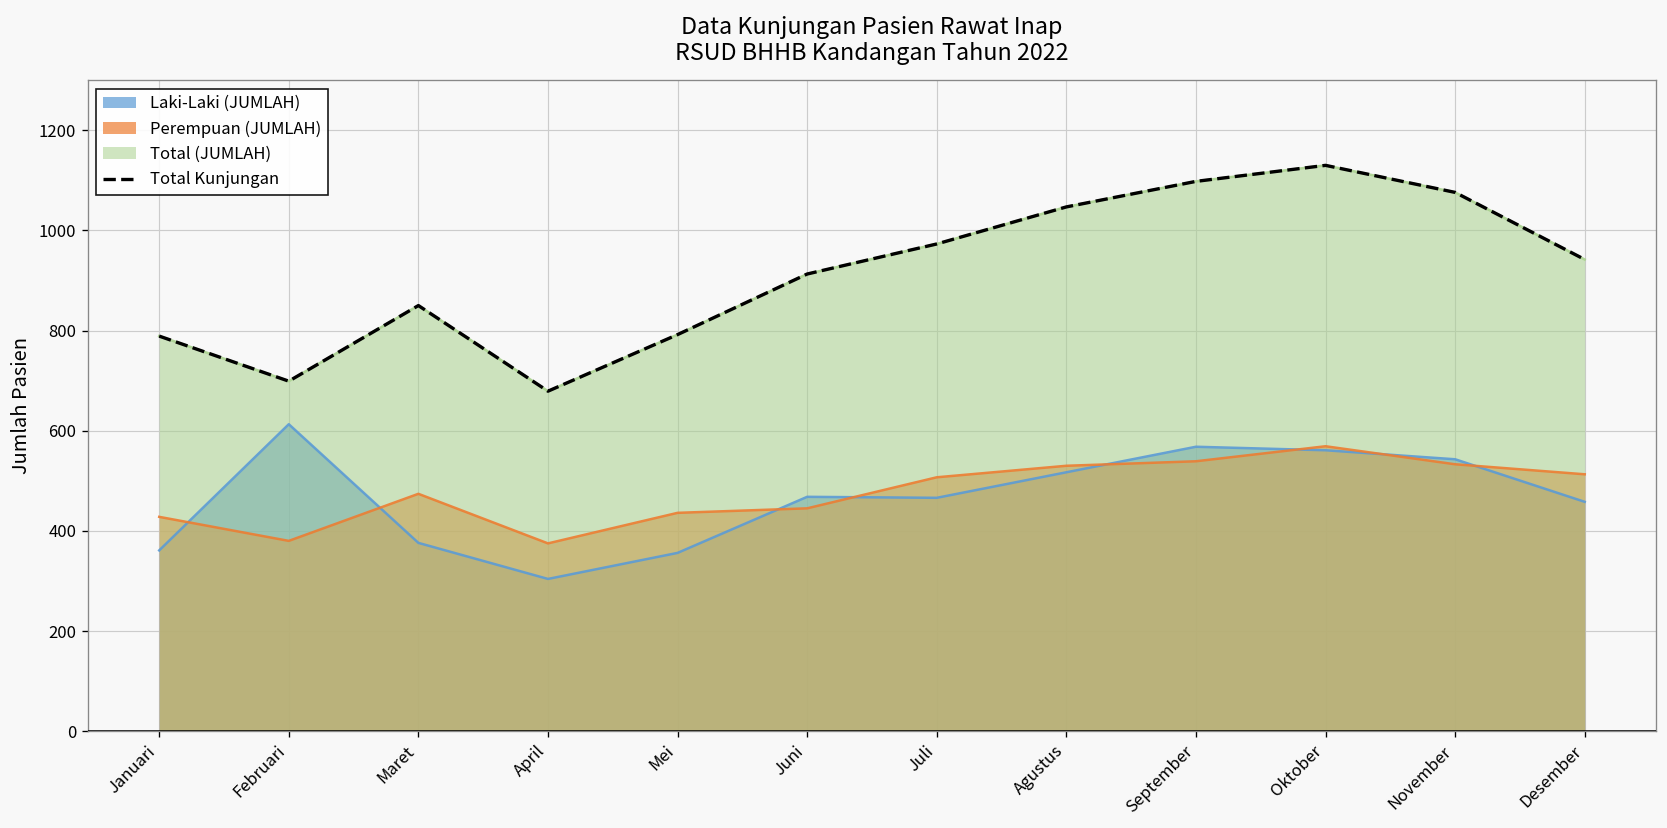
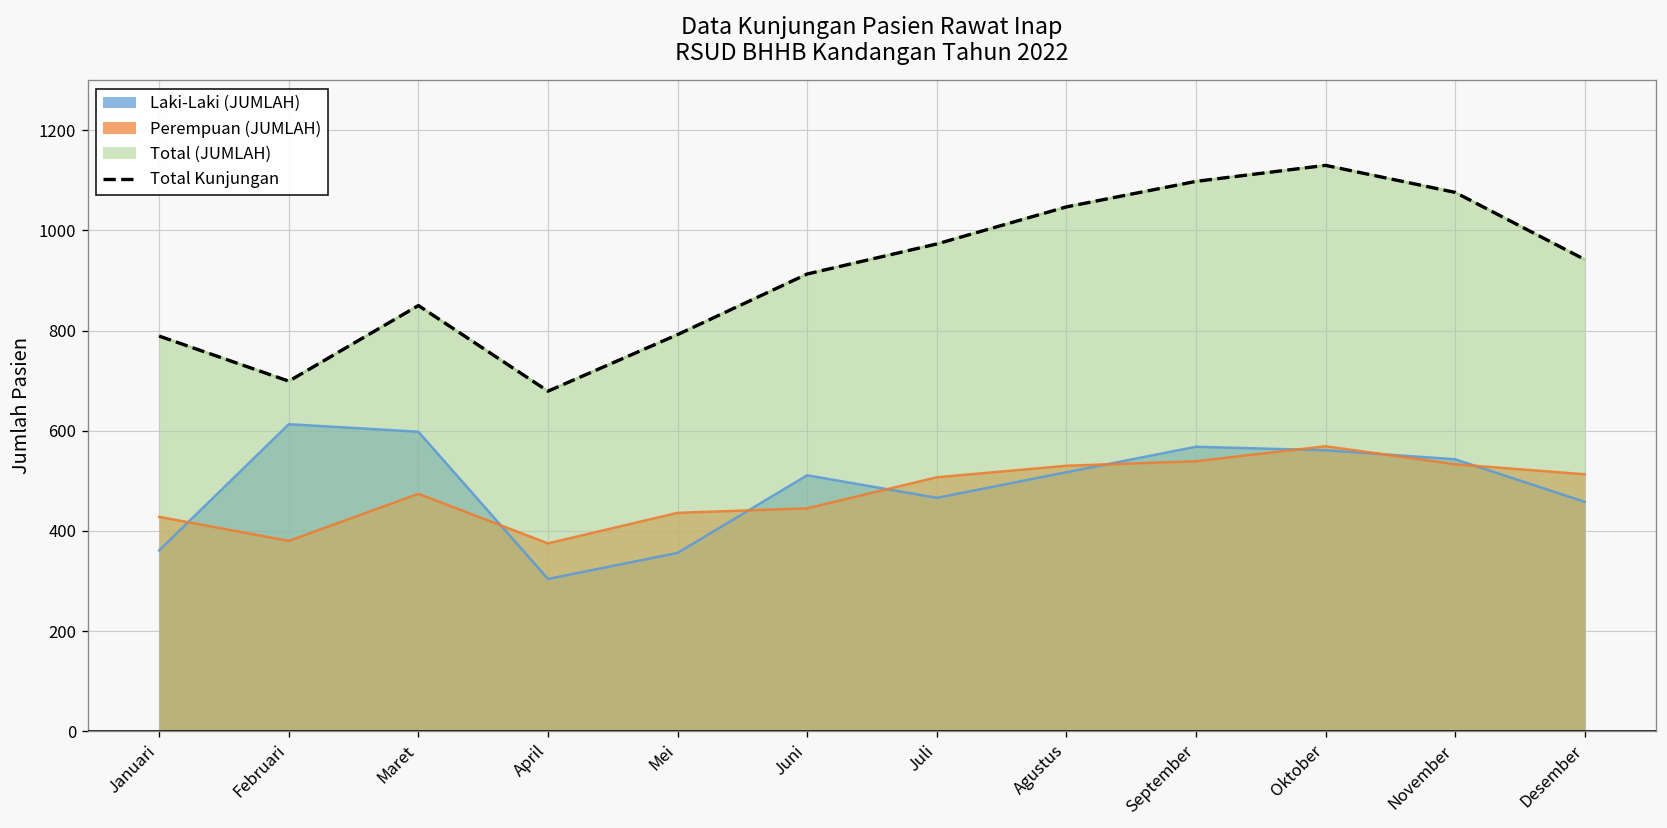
Laki-Laki (JUMLAH), Maret: 380 -> 600
Laki-Laki (JUMLAH), Juni: 470 -> 510
